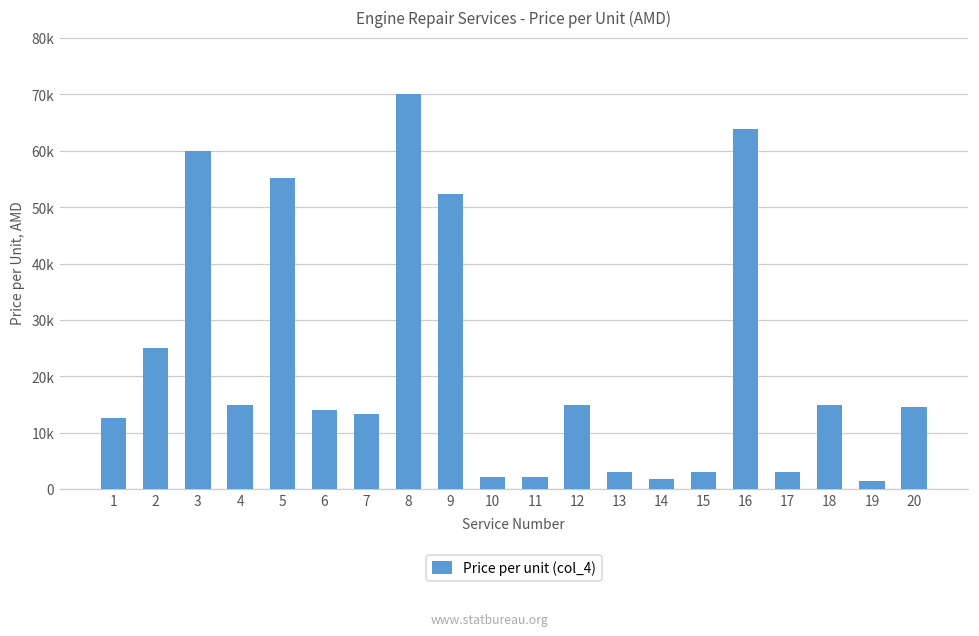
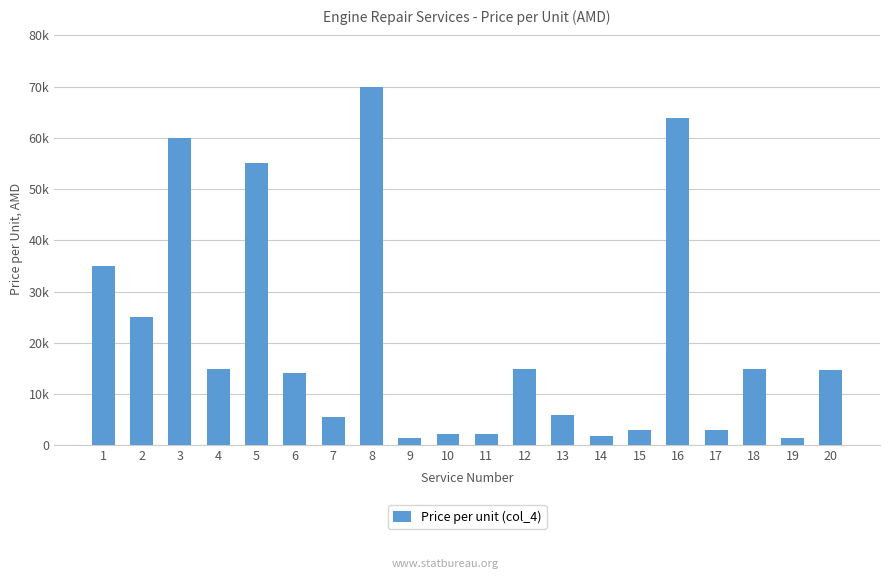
1: 13000 -> 35000
7: 13000 -> 5000
9: 52000 -> 1000
13: 3000 -> 6000
